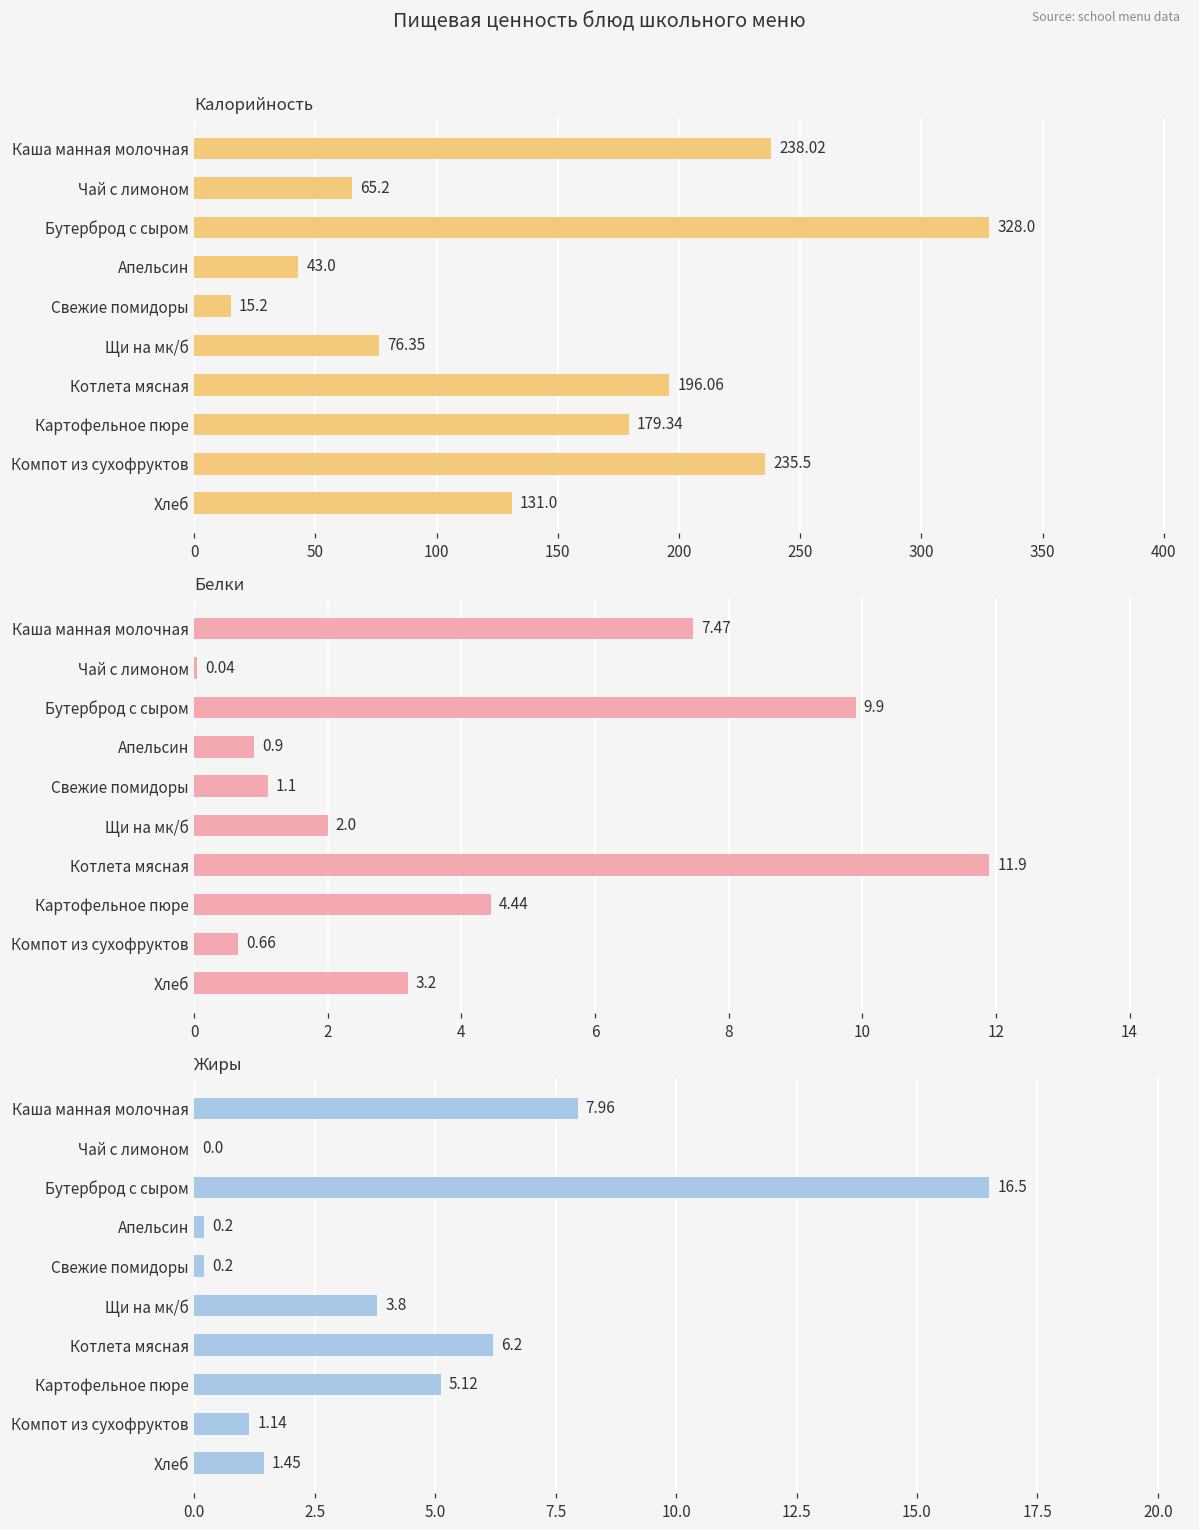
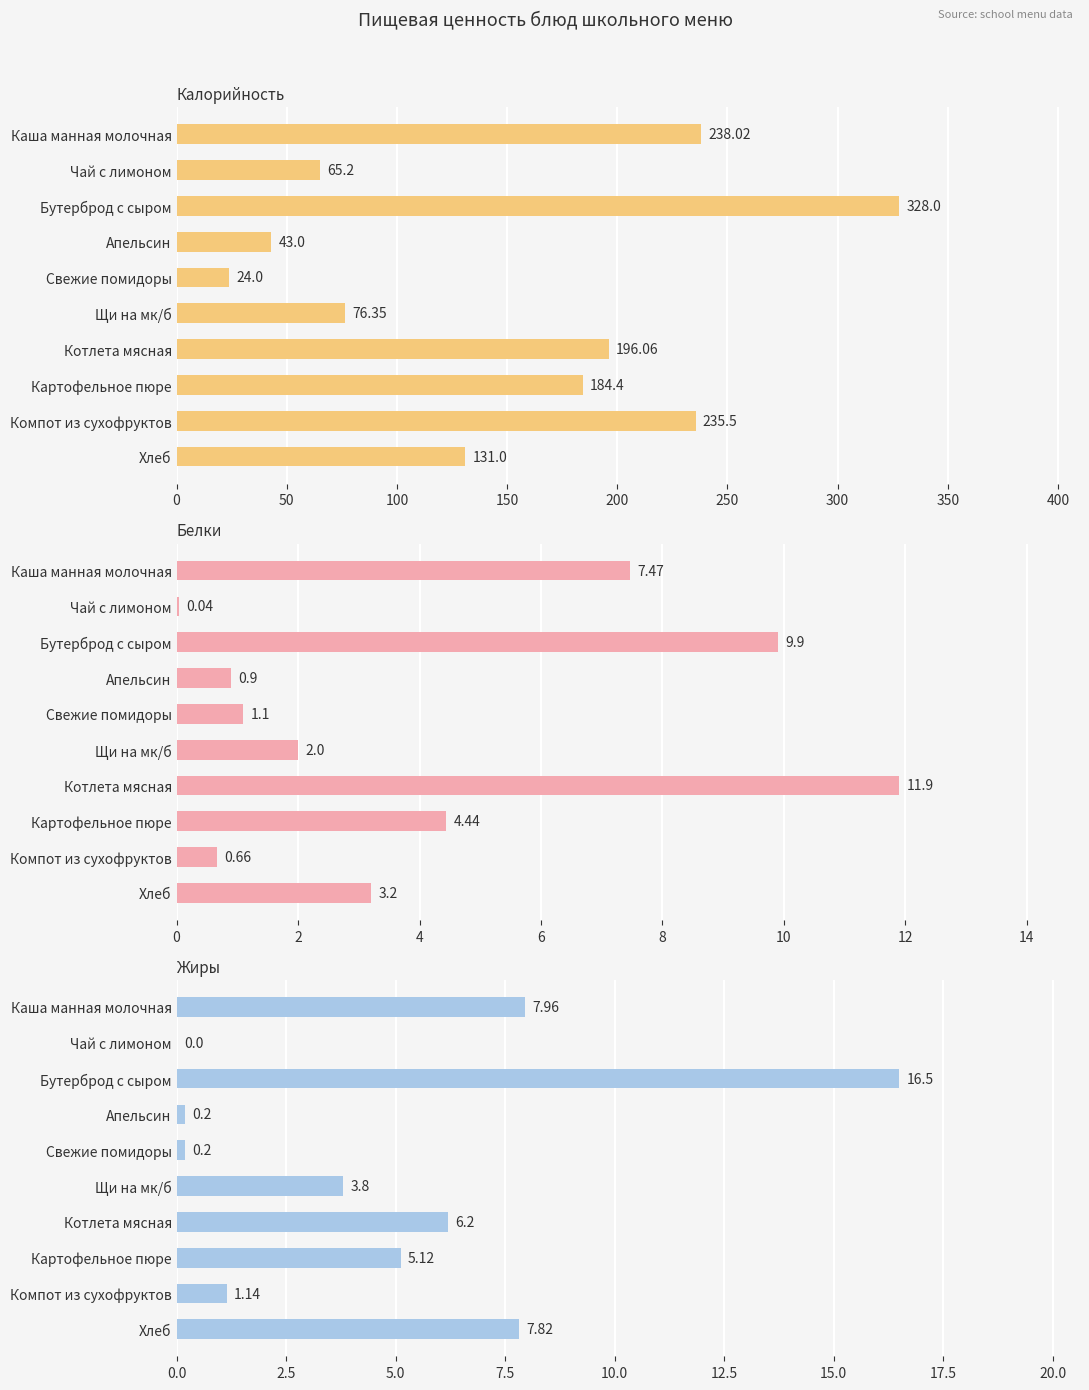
Калорийность, Свежие помидоры: 15.2 -> 24.0
Калорийность, Картофельное пюре: 179.34 -> 184.4
Жиры, Хлеб: 1.45 -> 7.82
